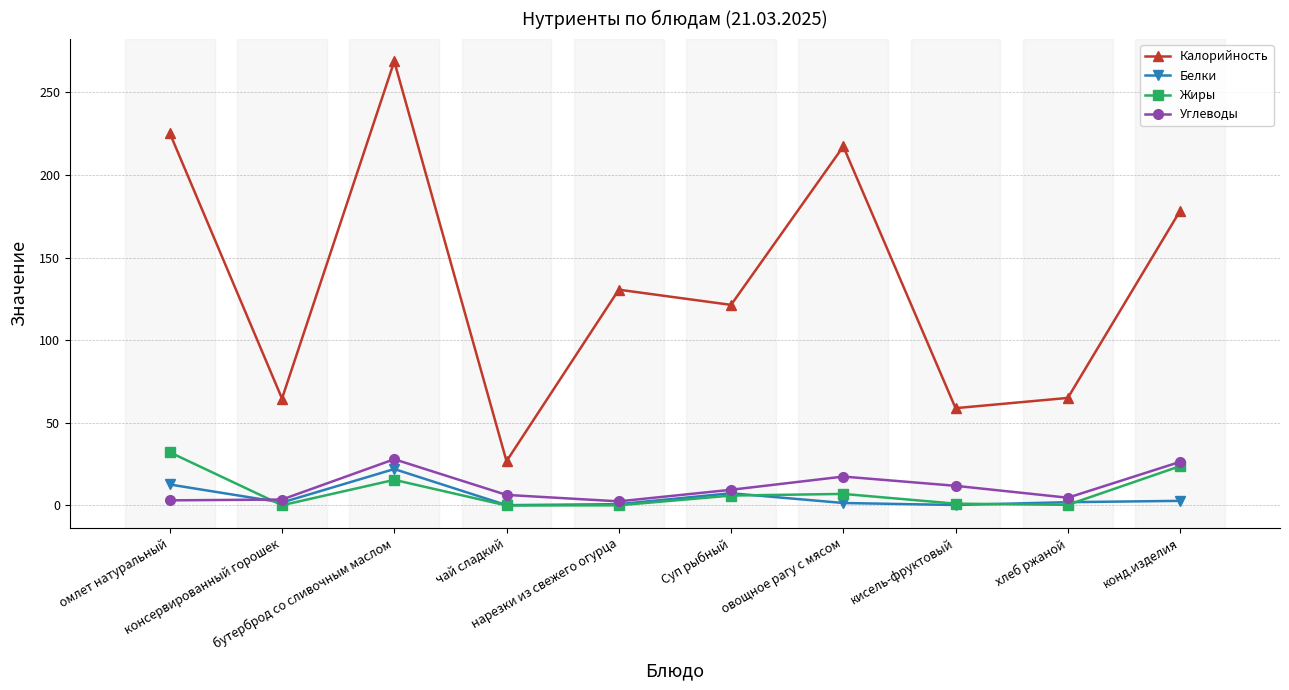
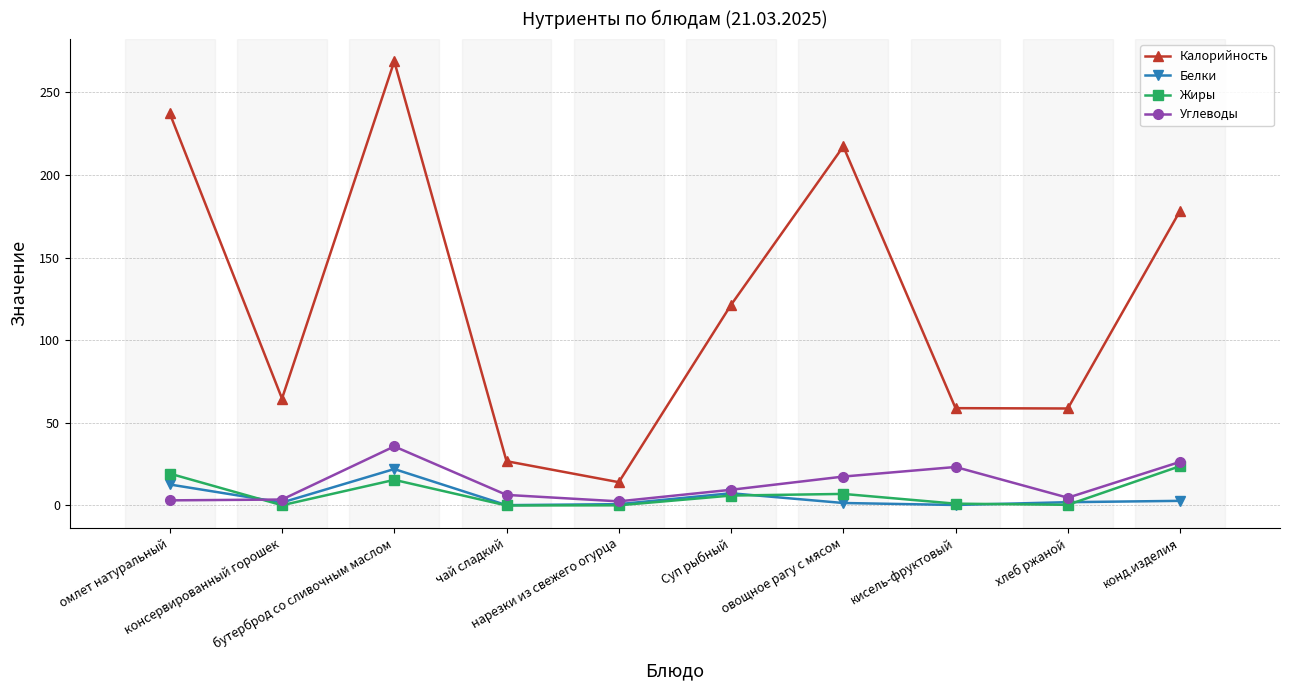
Калорийность, омлет натуральный: 225 -> 237
Жиры, омлет натуральный: 32 -> 19
Углеводы, бутерброд со сливочным маслом: 28 -> 36
Калорийность, нарезки из свежего огурца: 131 -> 14
Углеводы, кисель-фруктовый: 12 -> 23
Калорийность, хлеб ржаной: 65 -> 59
